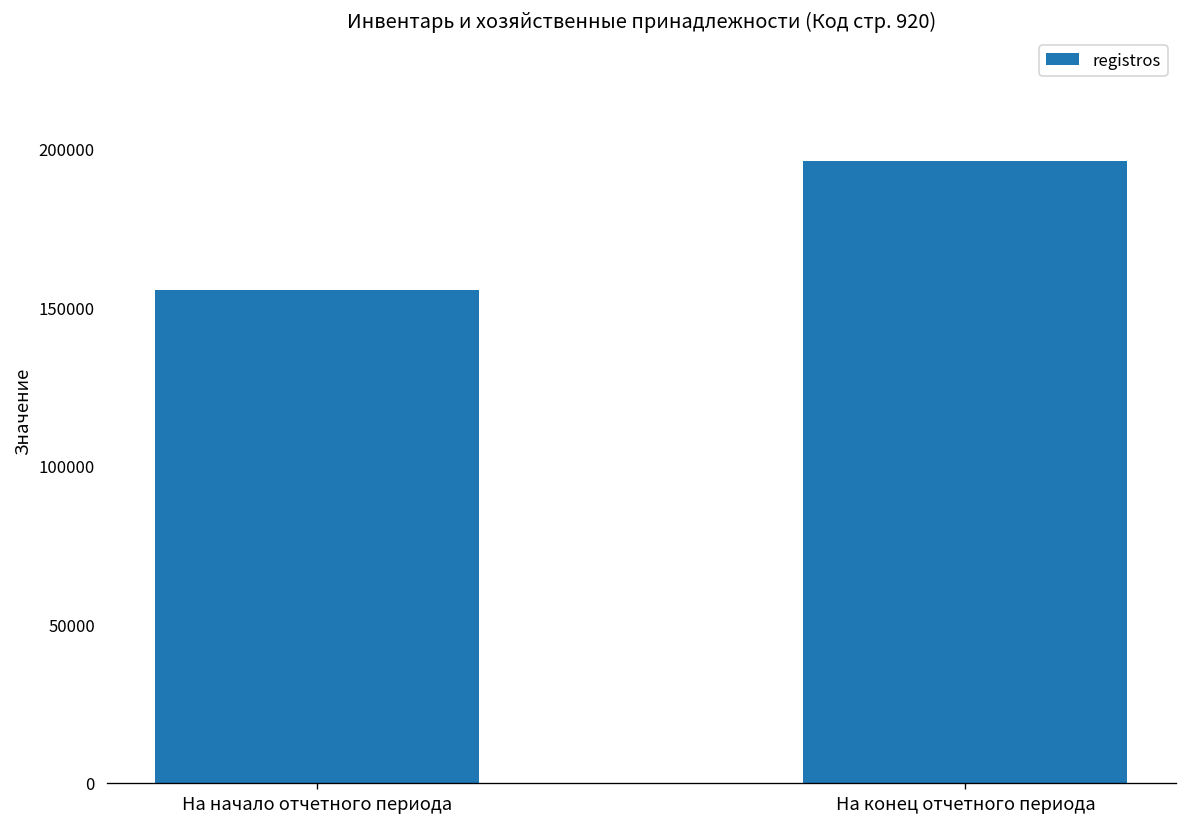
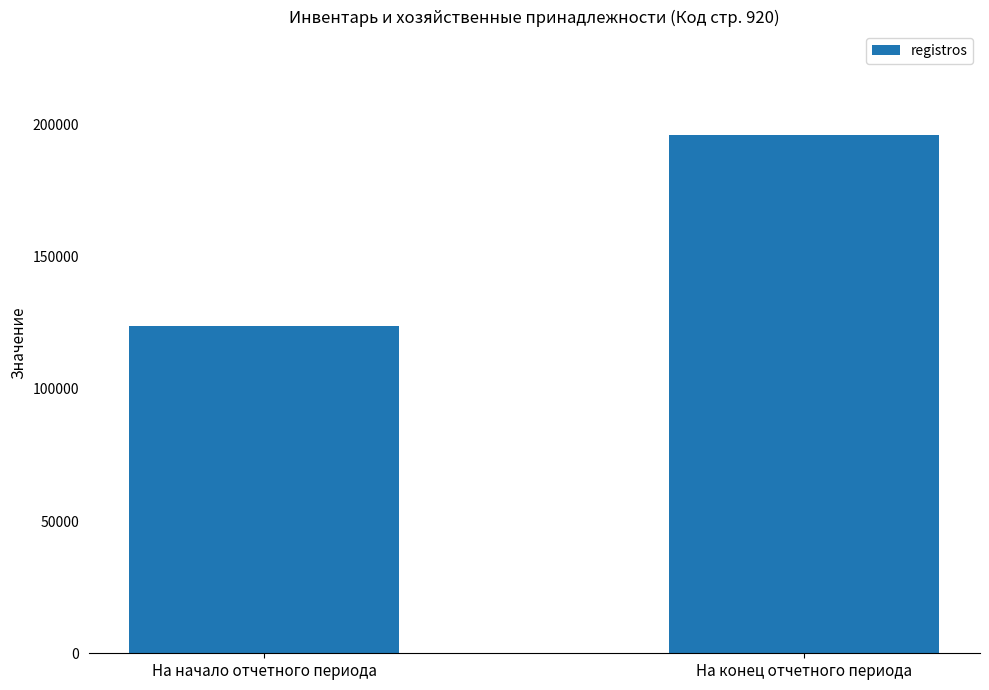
На начало отчетного периода: 155000 -> 124000
